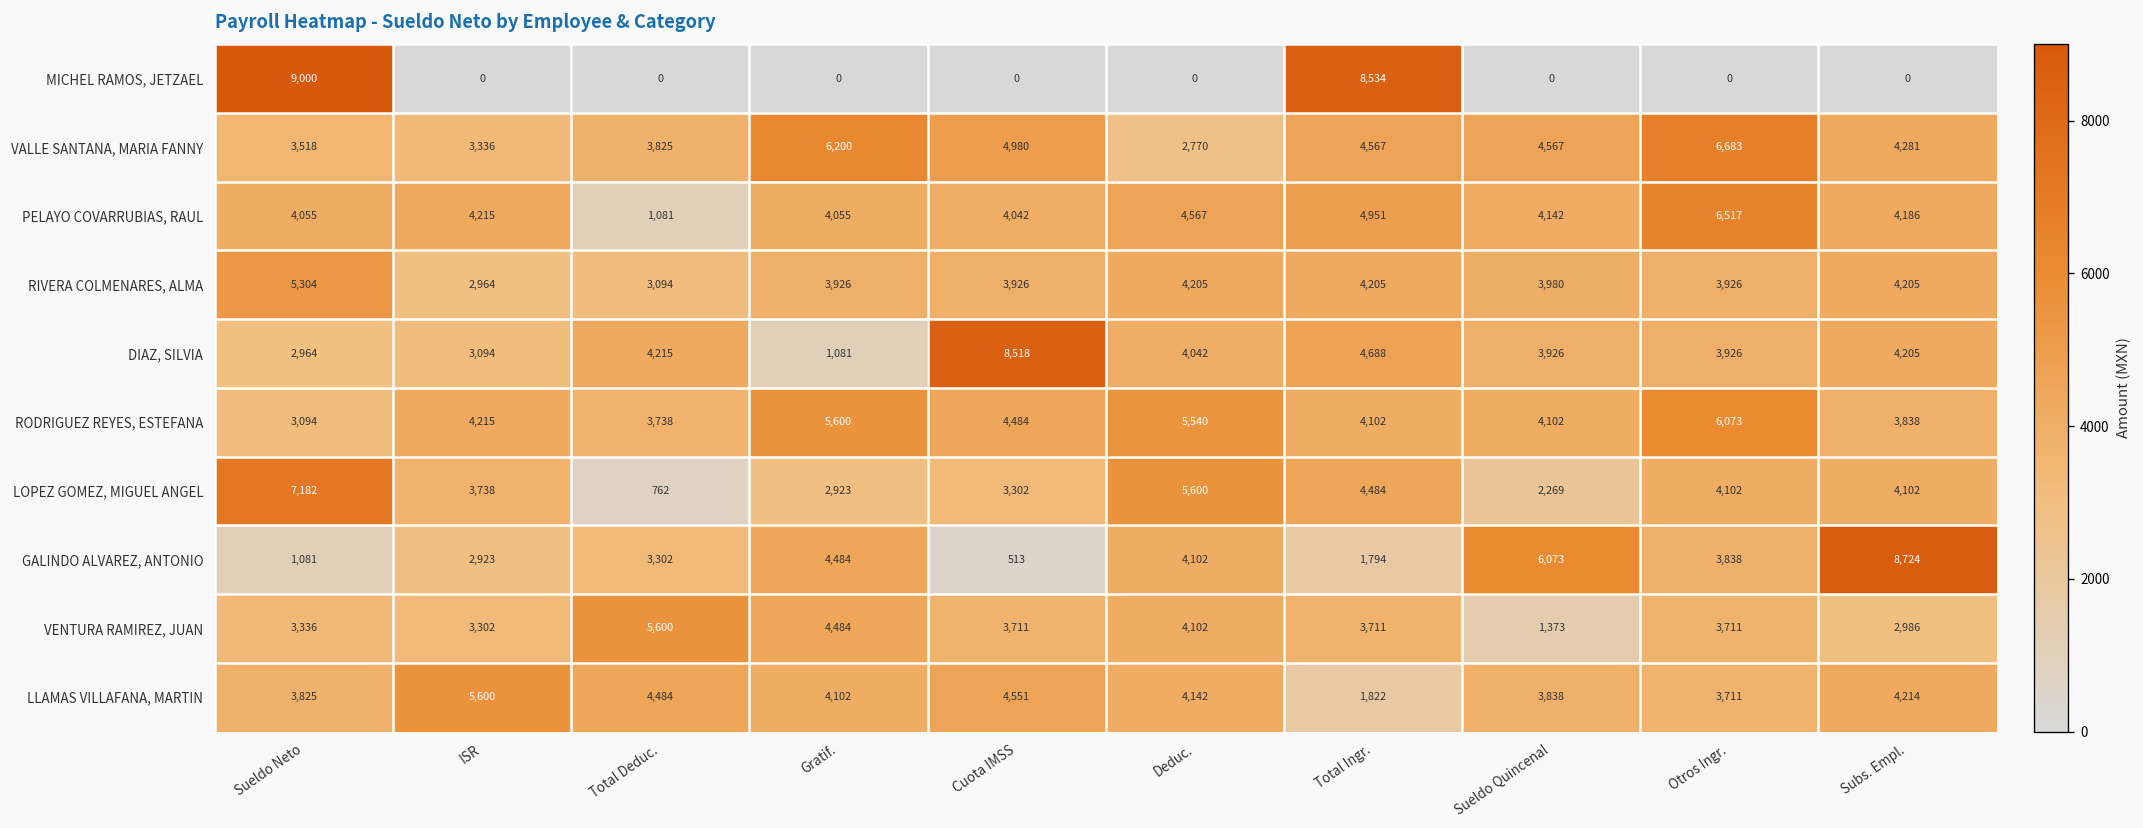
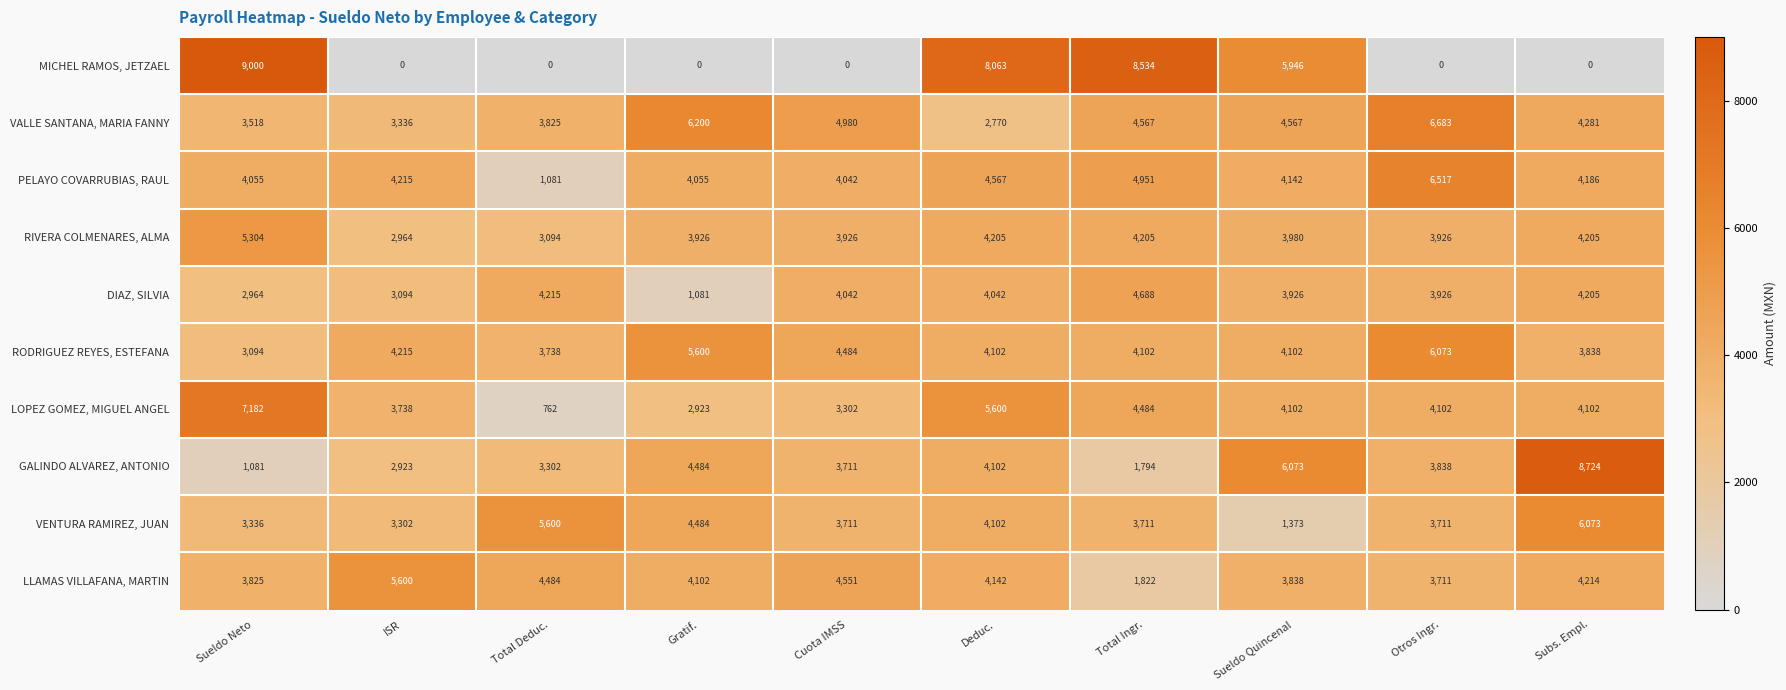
MICHEL RAMOS, JETZAEL, Deduc.: 0 -> 8,063
MICHEL RAMOS, JETZAEL, Sueldo Quincenal: 0 -> 5,946
DIAZ, SILVIA, Cuota IMSS: 8,518 -> 4,042
RODRIGUEZ REYES, ESTEFANA, Deduc.: 5,540 -> 4,102
LOPEZ GOMEZ, MIGUEL ANGEL, Sueldo Quincenal: 2,269 -> 4,102
GALINDO ALVAREZ, ANTONIO, Cuota IMSS: 513 -> 3,711
VENTURA RAMIREZ, JUAN, Subs. Empl.: 2,986 -> 6,073
